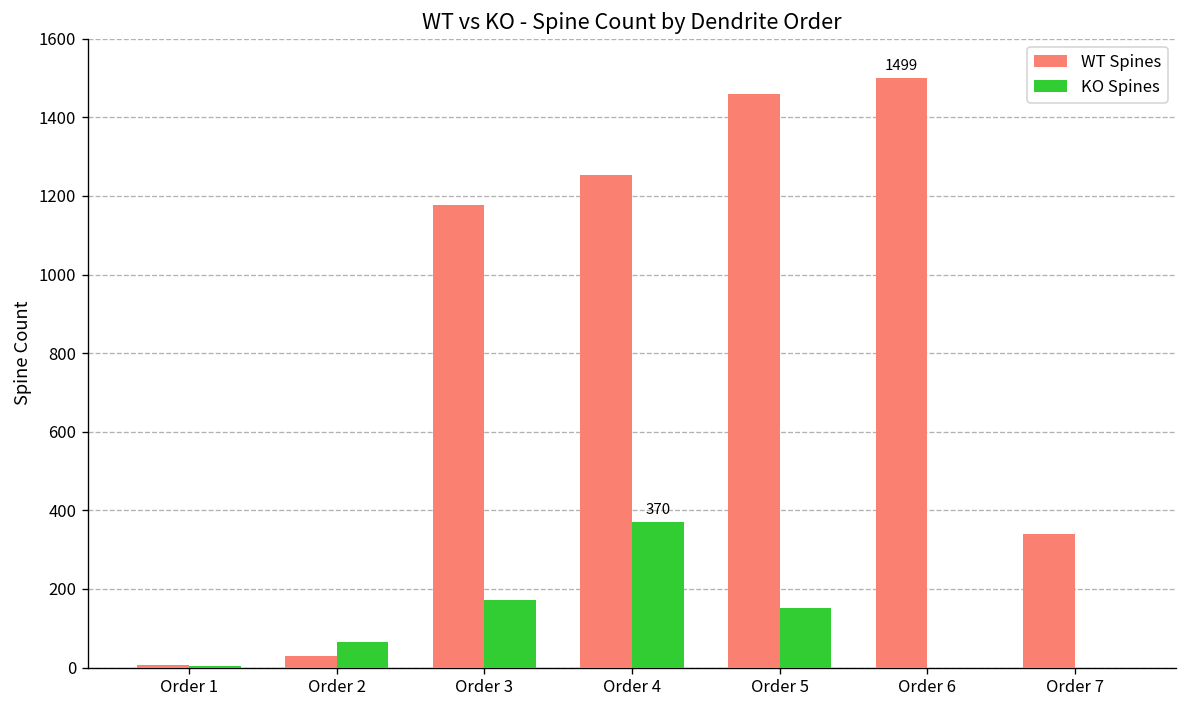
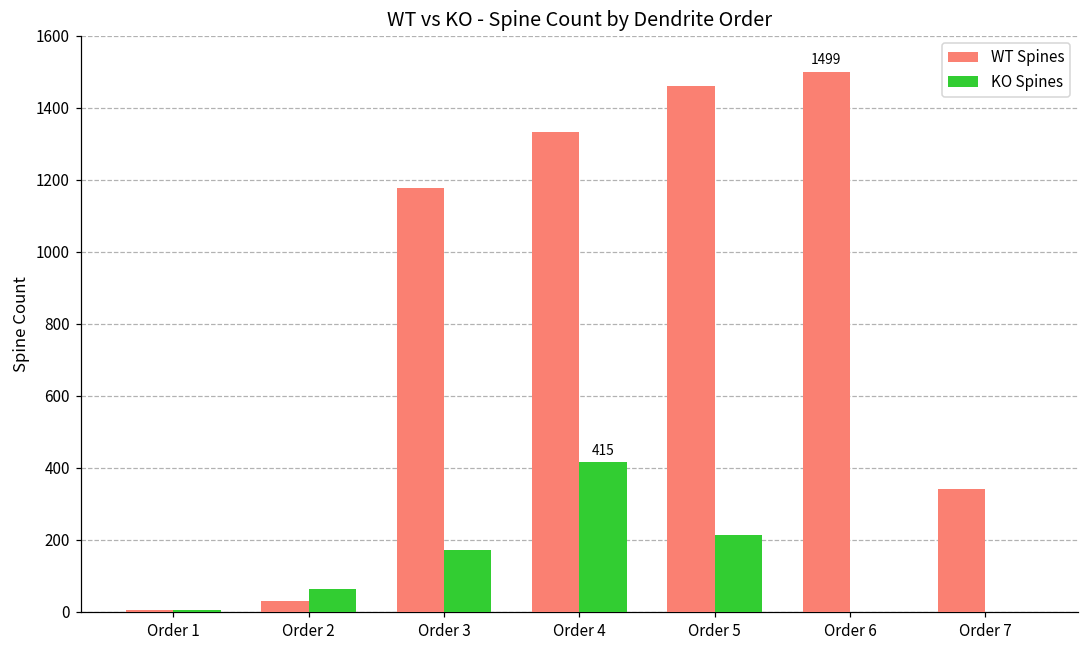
WT Spines, Order 4: 1250 -> 1330
KO Spines, Order 4: 370 -> 415
KO Spines, Order 5: 150 -> 210
